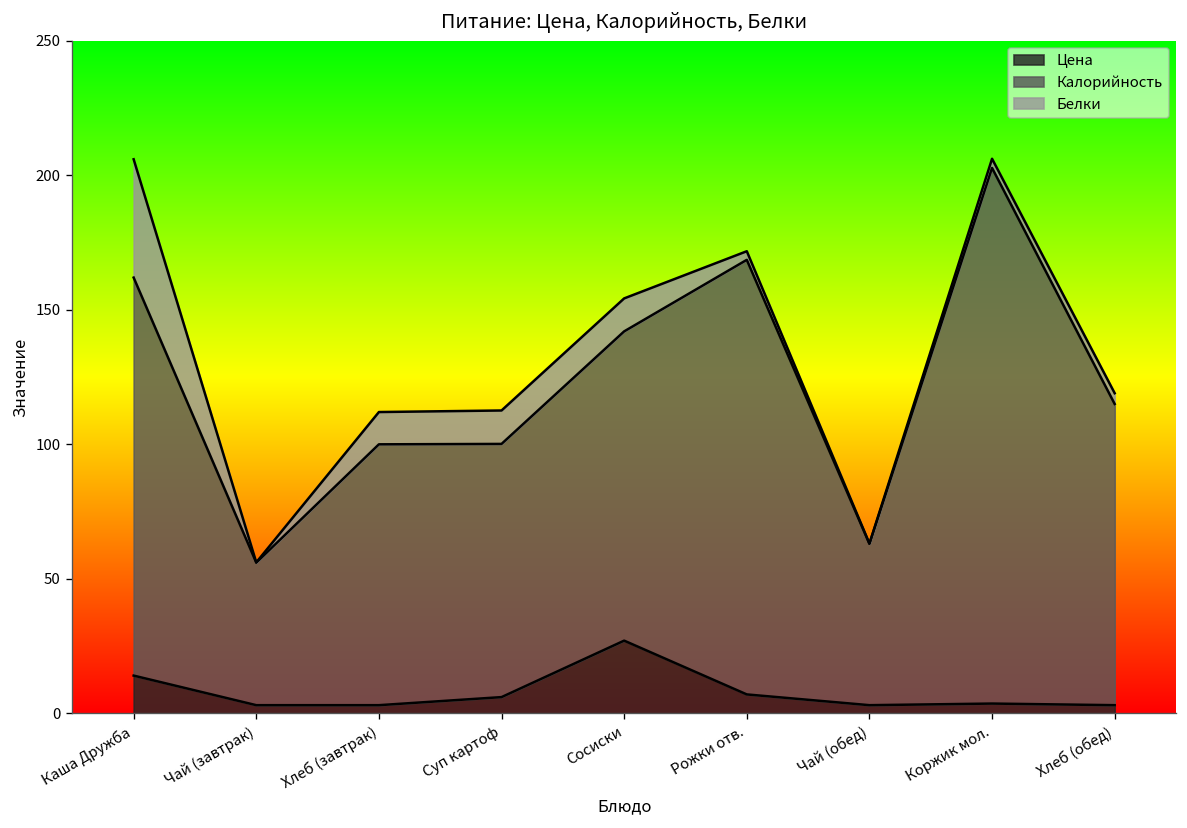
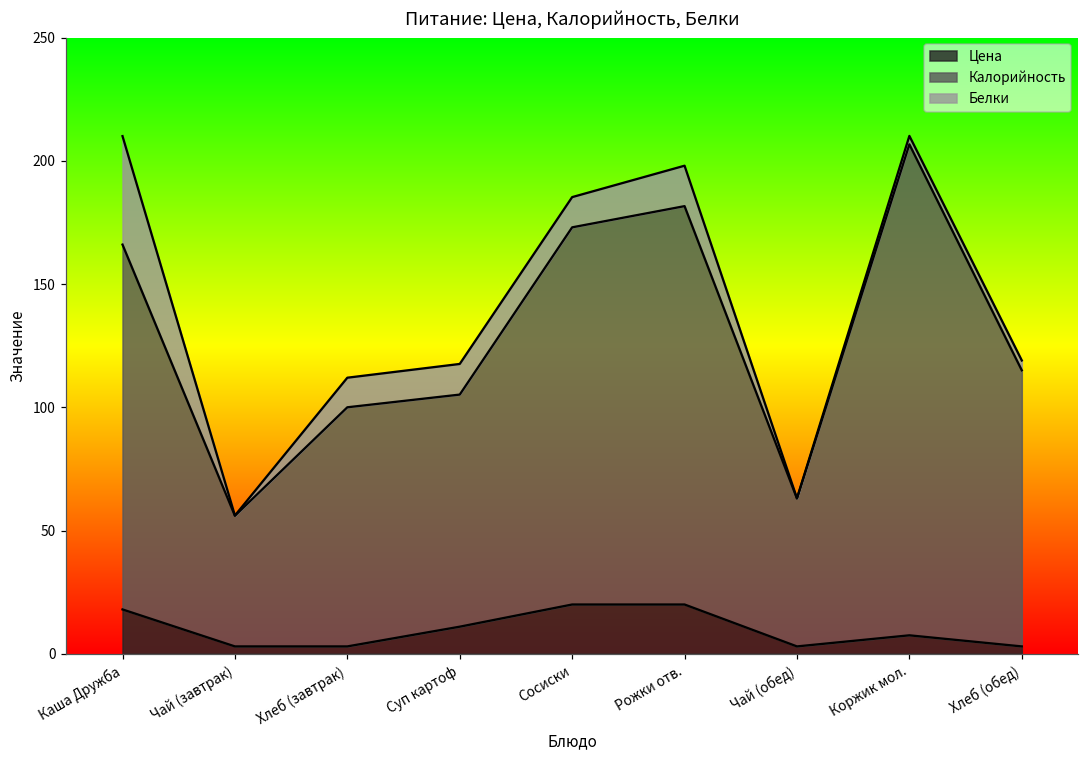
Цена, Каша Дружба: 14 -> 18
Цена, Суп картоф: 6 -> 11
Цена, Сосиски: 27 -> 20
Калорийность, Сосиски: 115 -> 153
Цена, Рожки отв.: 7 -> 20
Белки, Рожки отв.: 3 -> 16
Цена, Коржик мол.: 4 -> 8
